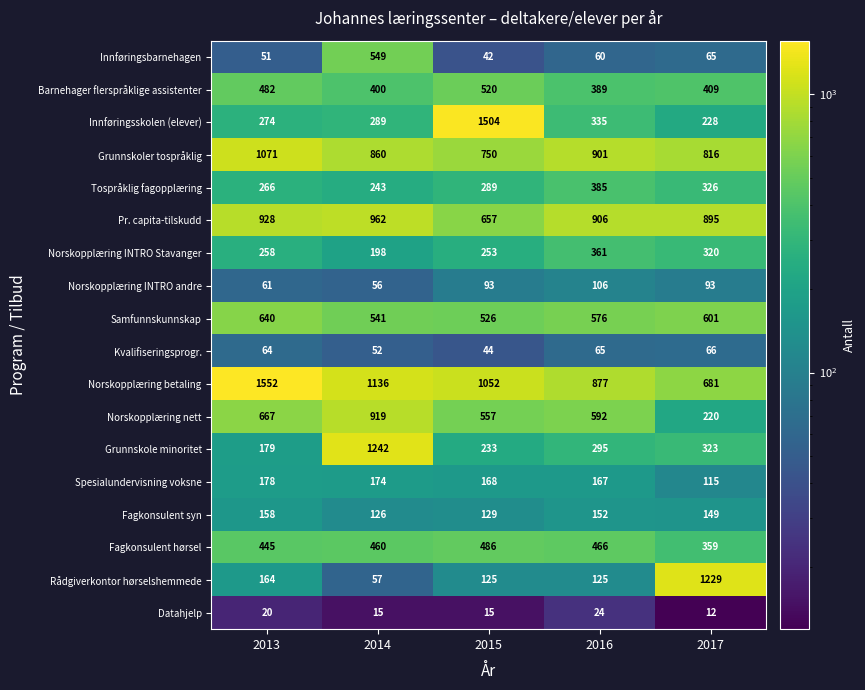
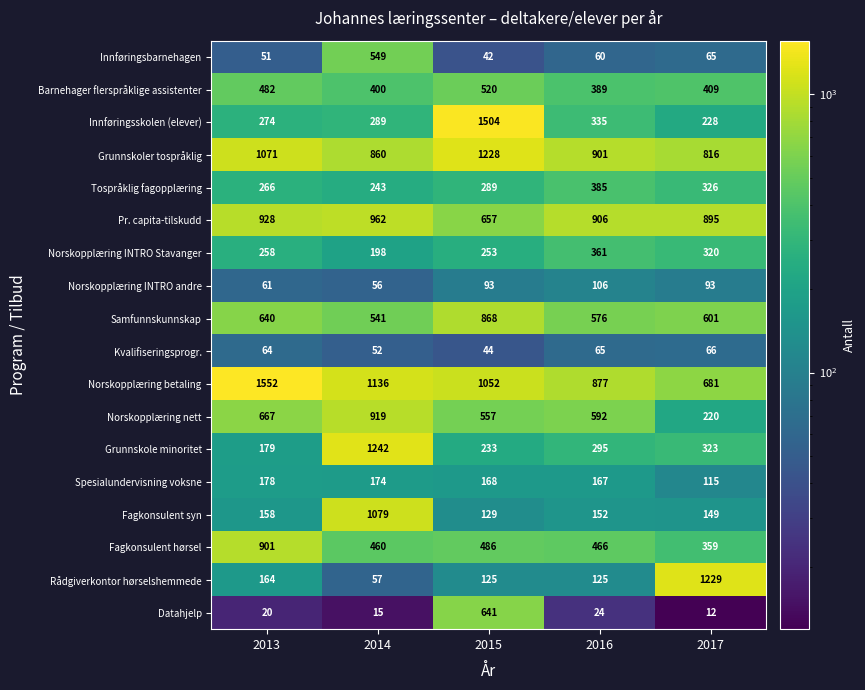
Grunnskoler tospråklig, 2015: 750 -> 1228
Samfunnskunnskap, 2015: 526 -> 868
Fagkonsulent syn, 2014: 126 -> 1079
Fagkonsulent hørsel, 2013: 445 -> 901
Datahjelp, 2015: 15 -> 641
